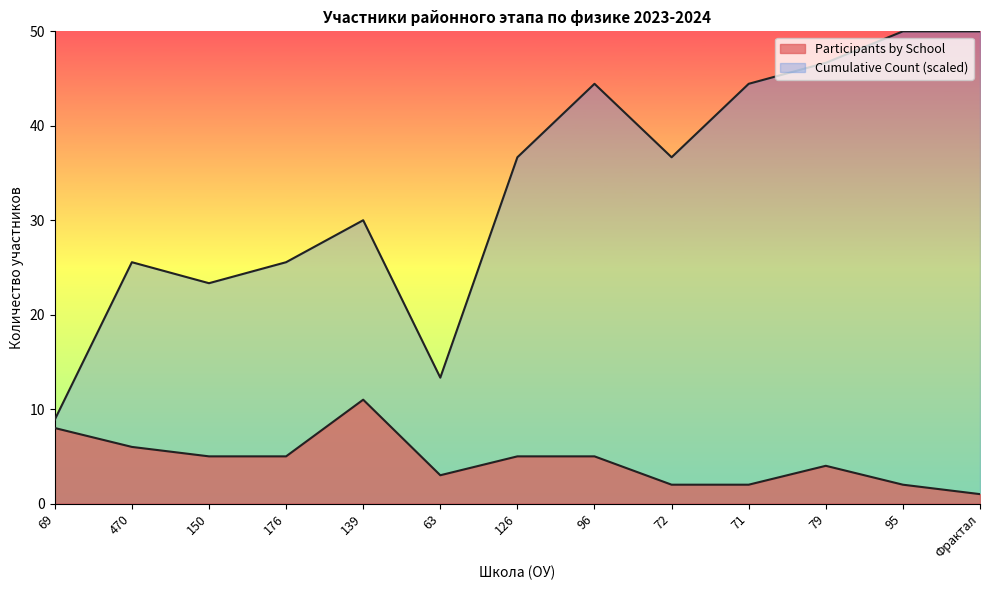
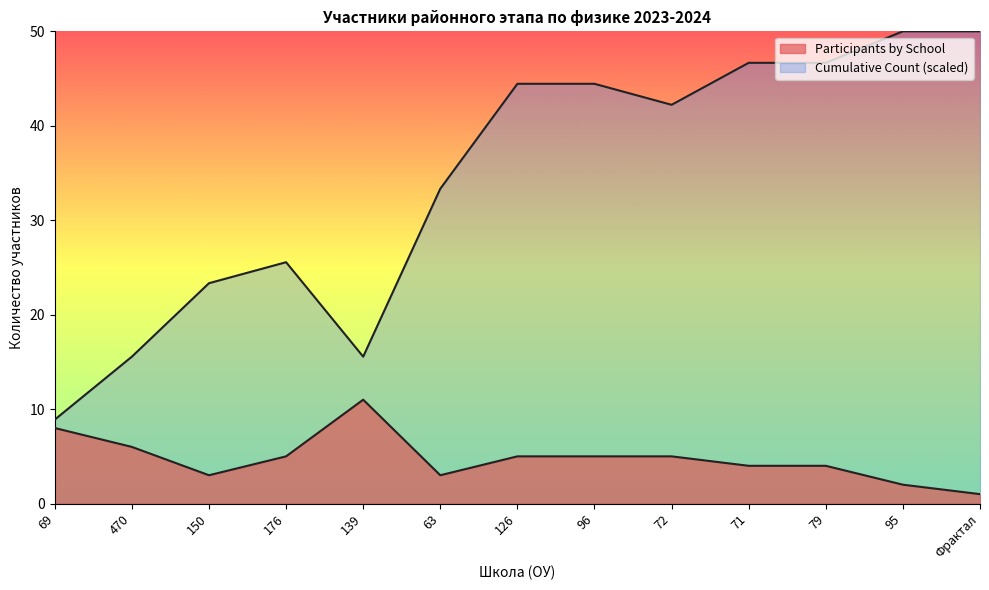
Cumulative Count (scaled), 470: 26 -> 16
Participants by School, 150: 5 -> 3
Cumulative Count (scaled), 139: 30 -> 16
Cumulative Count (scaled), 63: 13 -> 33
Cumulative Count (scaled), 126: 37 -> 44
Participants by School, 72: 2 -> 5
Cumulative Count (scaled), 72: 37 -> 42
Participants by School, 71: 2 -> 4
Cumulative Count (scaled), 71: 44 -> 47
